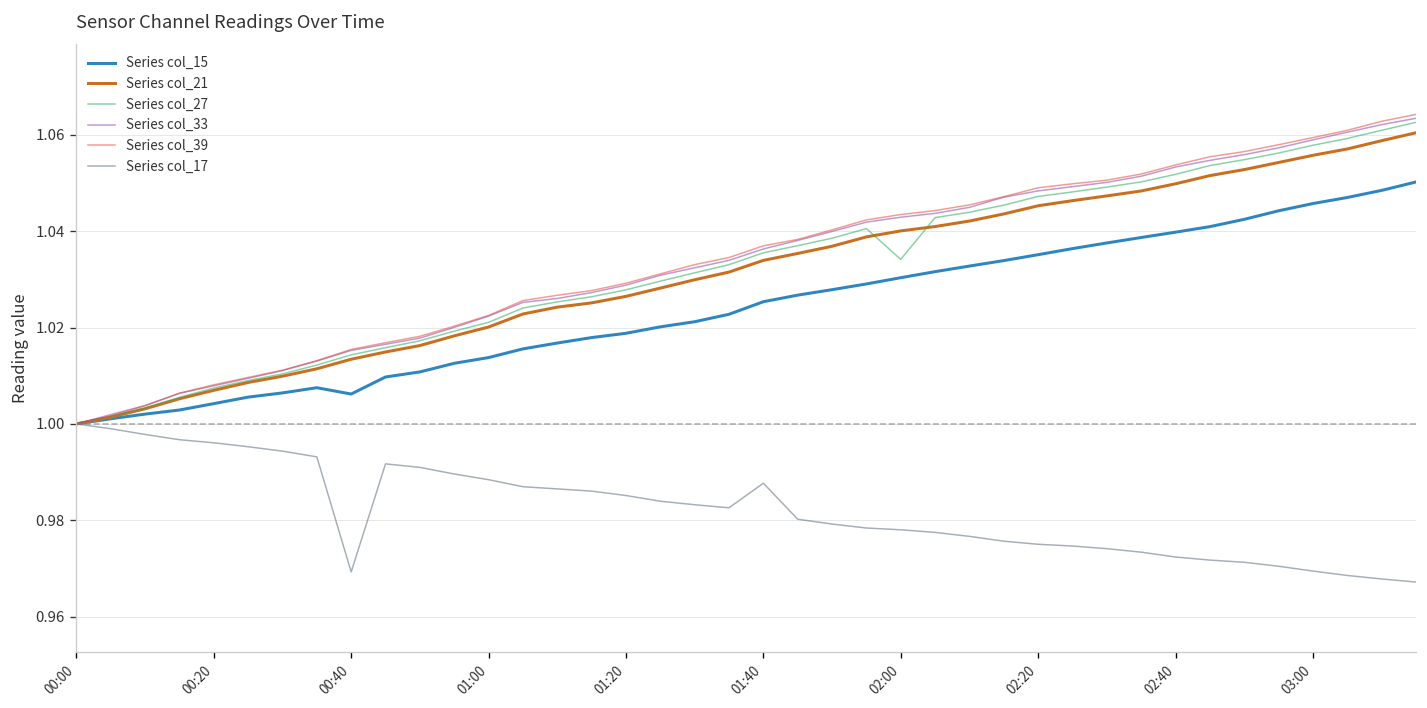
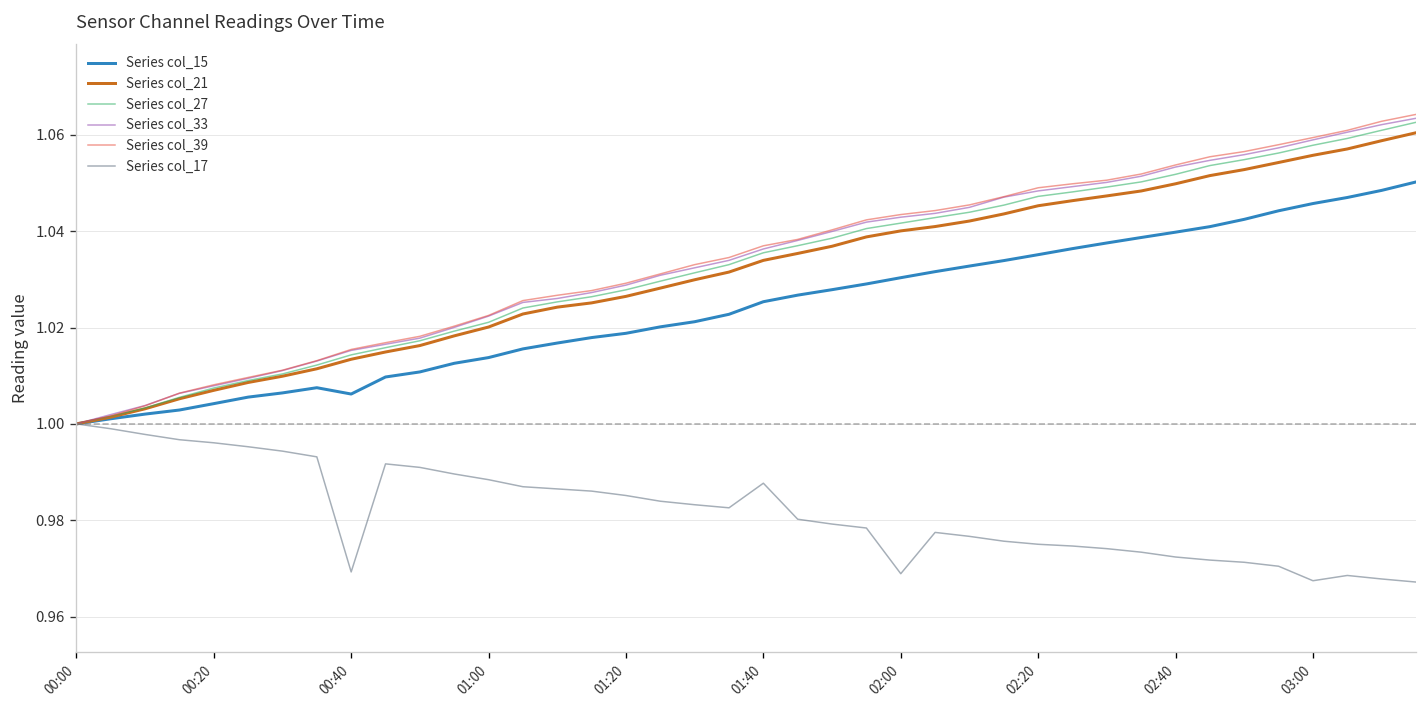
Series col_27, 02:00: 1.034 -> 1.042
Series col_17, 02:00: 0.978 -> 0.969
Series col_17, 03:00: 0.969 -> 0.967
